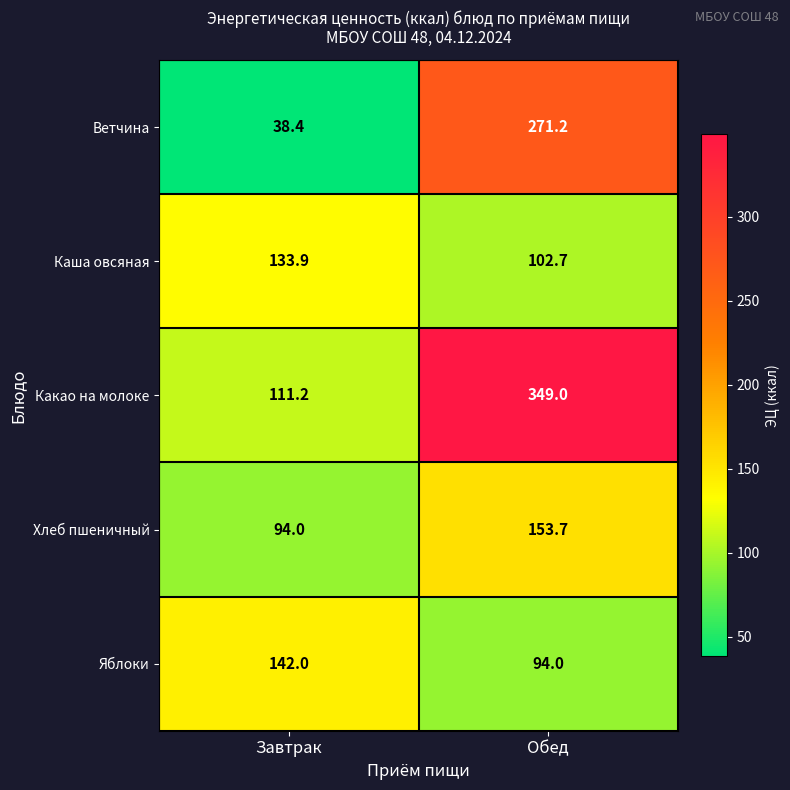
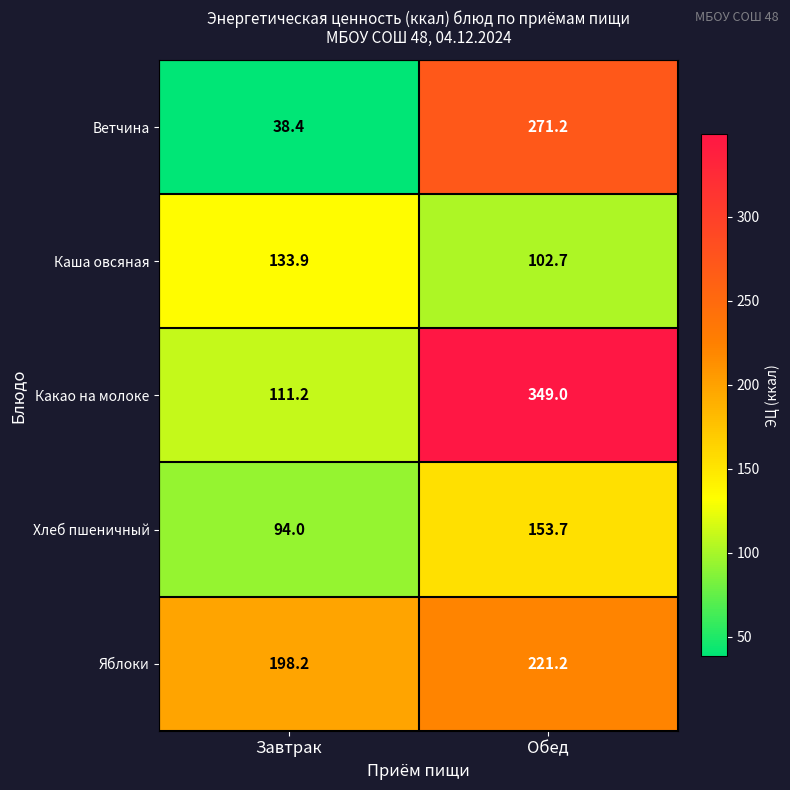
Яблоки, Завтрак: 142.0 -> 198.2
Яблоки, Обед: 94.0 -> 221.2
